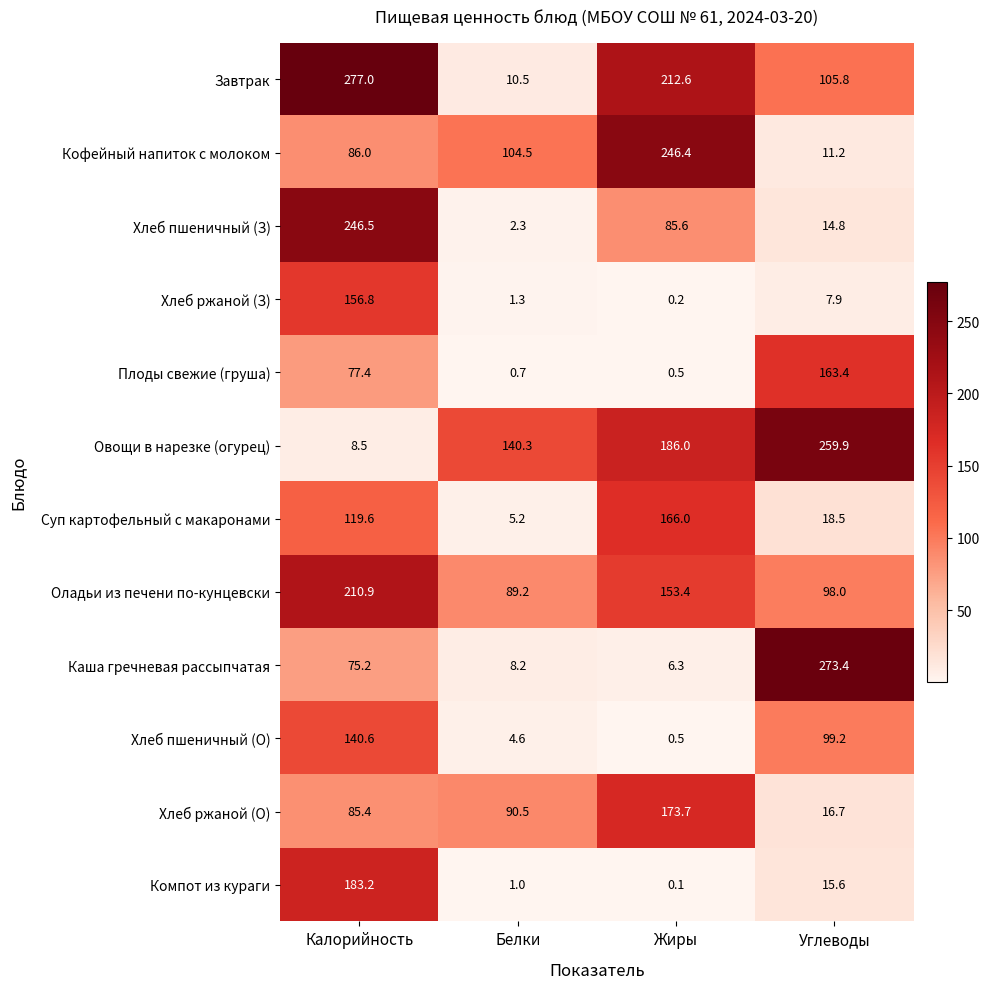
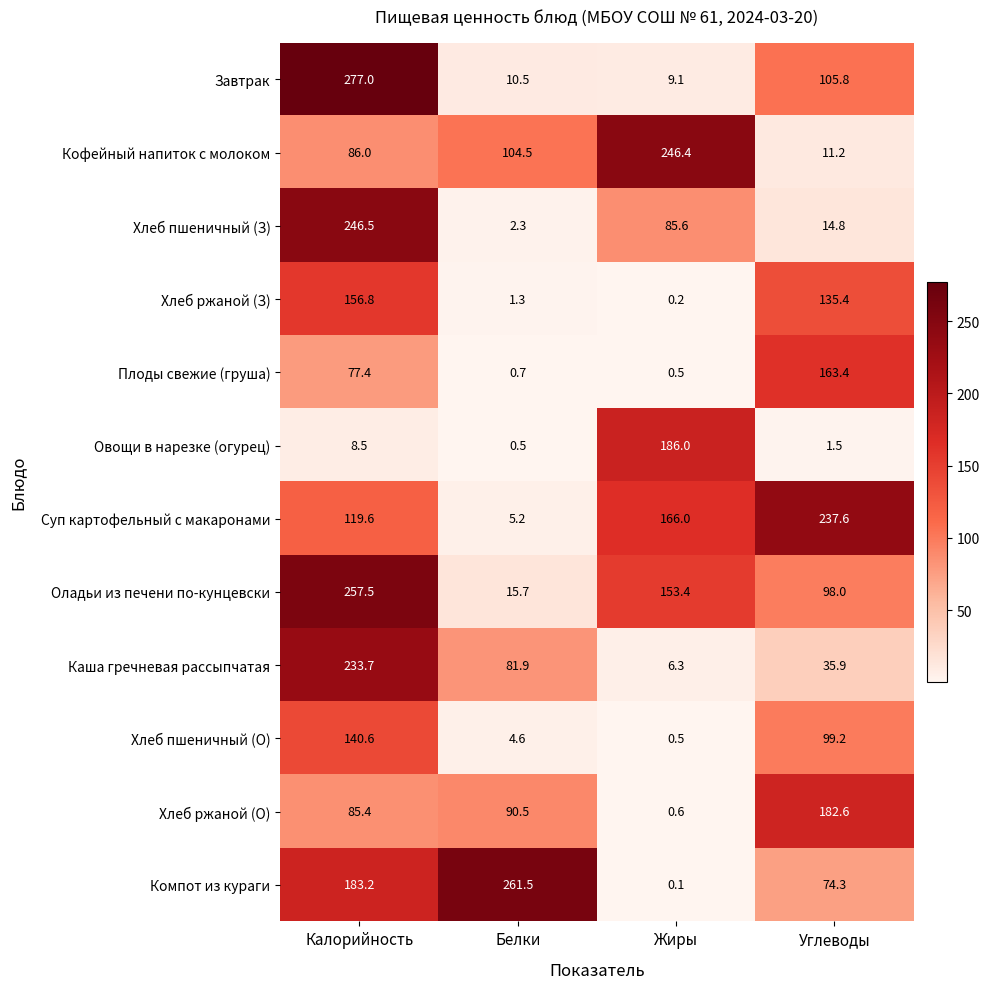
Завтрак, Жиры: 212.6 -> 9.1
Хлеб ржаной (З), Углеводы: 7.9 -> 135.4
Овощи в нарезке (огурец), Белки: 140.3 -> 0.5
Овощи в нарезке (огурец), Углеводы: 259.9 -> 1.5
Суп картофельный с макаронами, Углеводы: 18.5 -> 237.6
Оладьи из печени по-кунцевски, Калорийность: 210.9 -> 257.5
Оладьи из печени по-кунцевски, Белки: 89.2 -> 15.7
Каша гречневая рассыпчатая, Калорийность: 75.2 -> 233.7
Каша гречневая рассыпчатая, Белки: 8.2 -> 81.9
Каша гречневая рассыпчатая, Углеводы: 273.4 -> 35.9
Хлеб ржаной (О), Жиры: 173.7 -> 0.6
Хлеб ржаной (О), Углеводы: 16.7 -> 182.6
Компот из кураги, Белки: 1.0 -> 261.5
Компот из кураги, Углеводы: 15.6 -> 74.3
